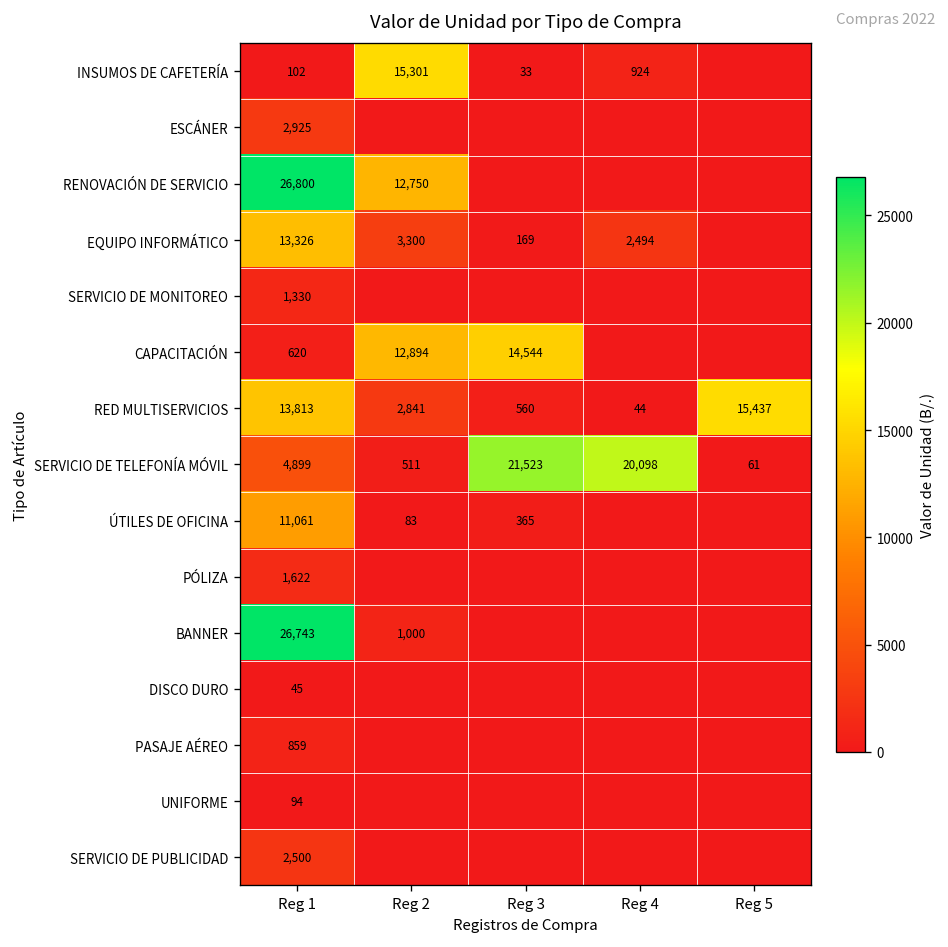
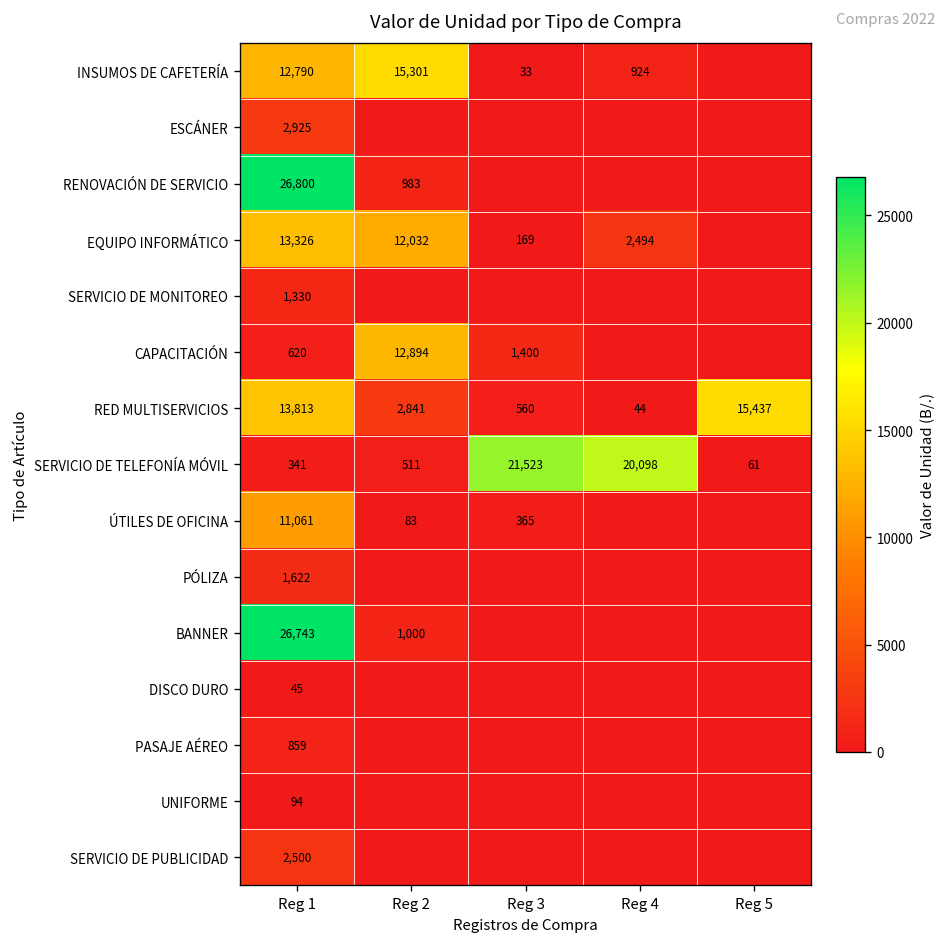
INSUMOS DE CAFETERÍA, Reg 1: 102 -> 12,790
RENOVACIÓN DE SERVICIO, Reg 2: 12,750 -> 983
EQUIPO INFORMÁTICO, Reg 2: 3,300 -> 12,032
CAPACITACIÓN, Reg 3: 14,544 -> 1,400
SERVICIO DE TELEFONÍA MÓVIL, Reg 1: 4,899 -> 341
